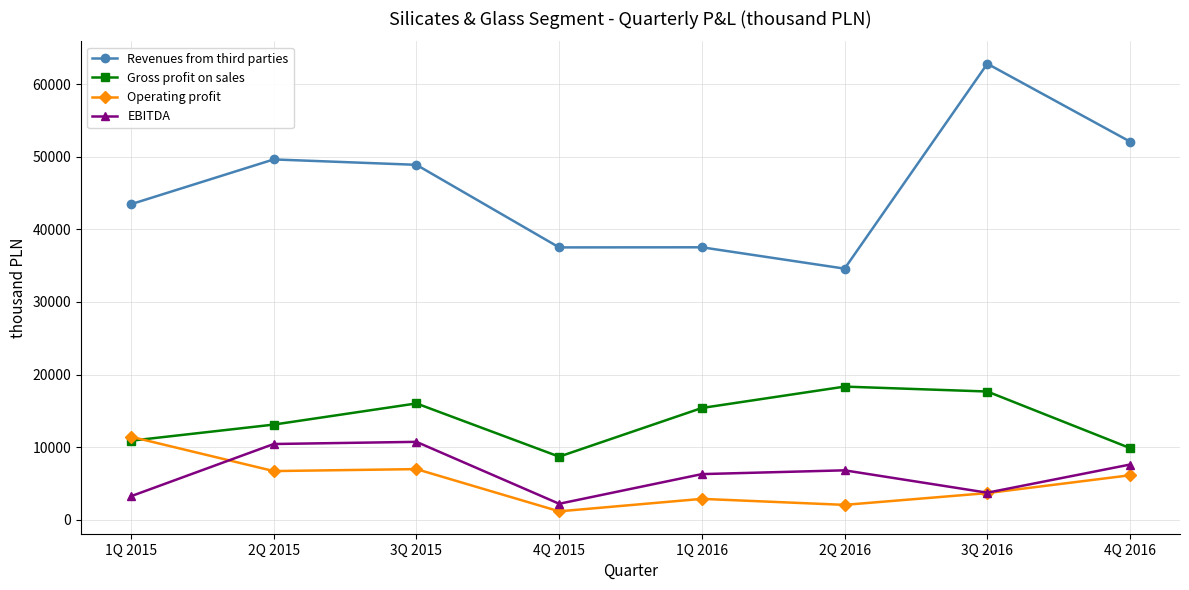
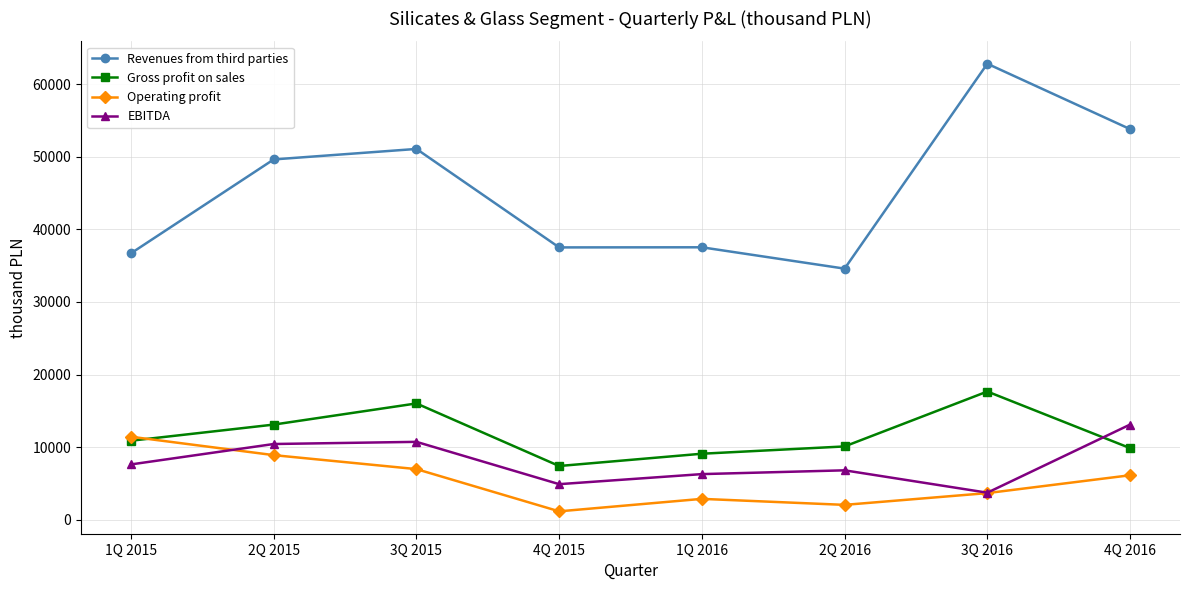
Revenues from third parties, 1Q 2015: 43000 -> 37000
EBITDA, 1Q 2015: 3000 -> 8000
Operating profit, 2Q 2015: 7000 -> 9000
Revenues from third parties, 3Q 2015: 49000 -> 51000
Gross profit on sales, 4Q 2015: 9000 -> 7000
EBITDA, 4Q 2015: 2000 -> 5000
Gross profit on sales, 1Q 2016: 15000 -> 9000
Gross profit on sales, 2Q 2016: 18000 -> 10000
Revenues from third parties, 4Q 2016: 52000 -> 54000
EBITDA, 4Q 2016: 8000 -> 13000
